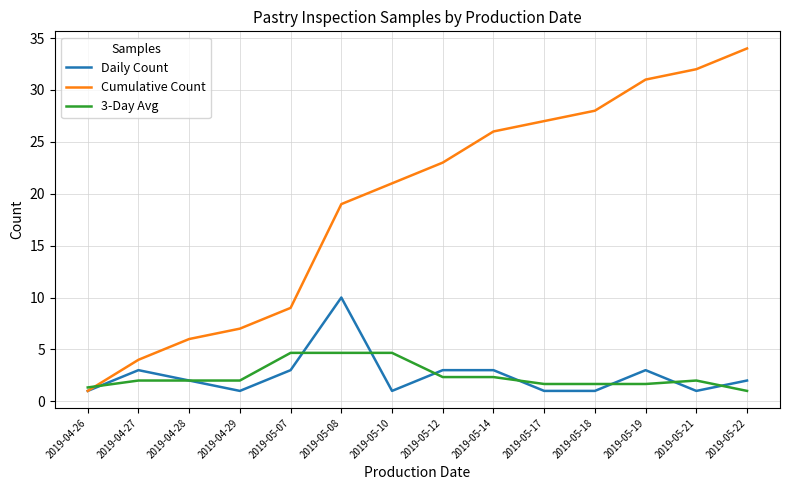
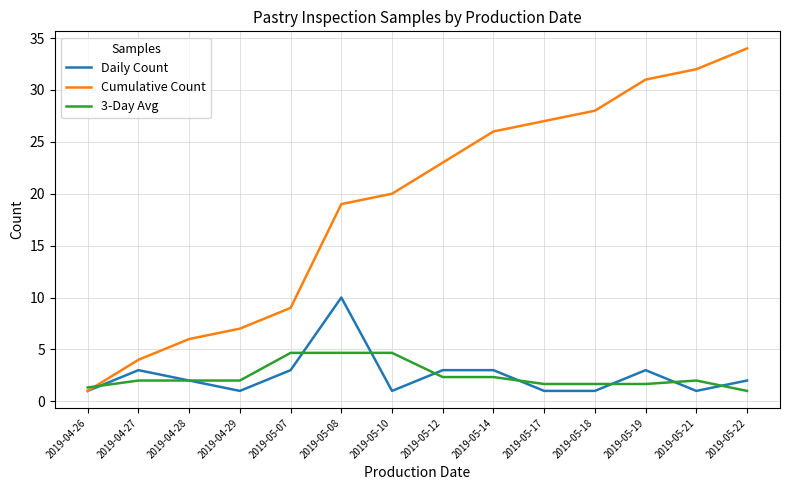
Cumulative Count, 2019-05-10: 21 -> 20
